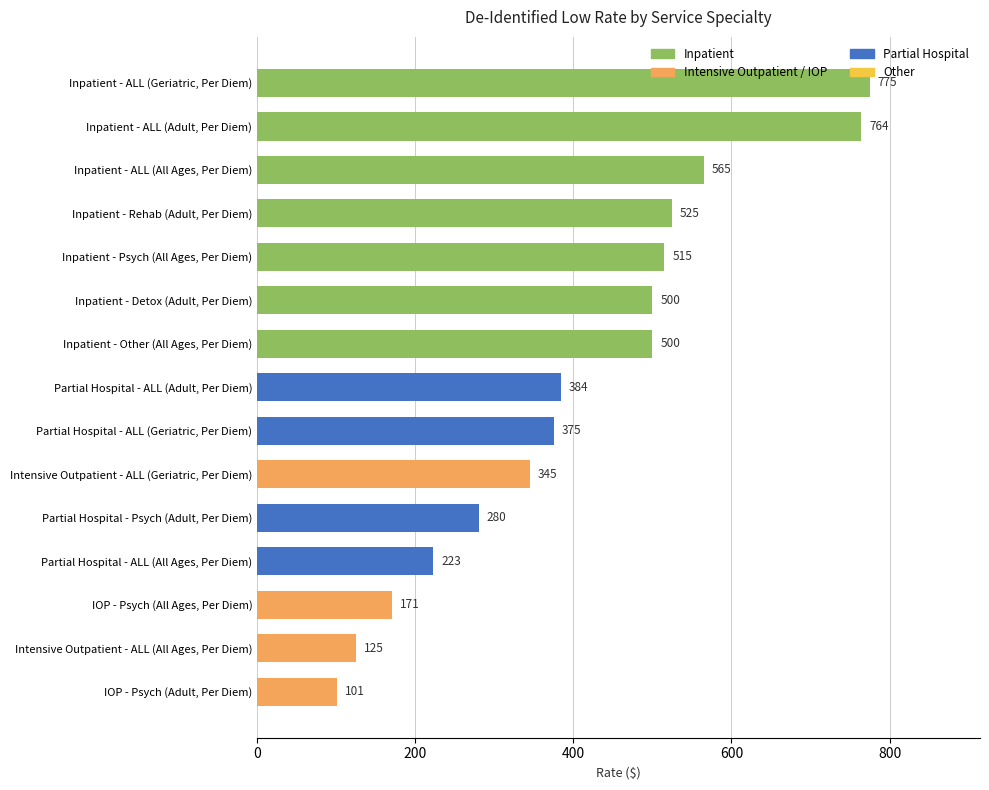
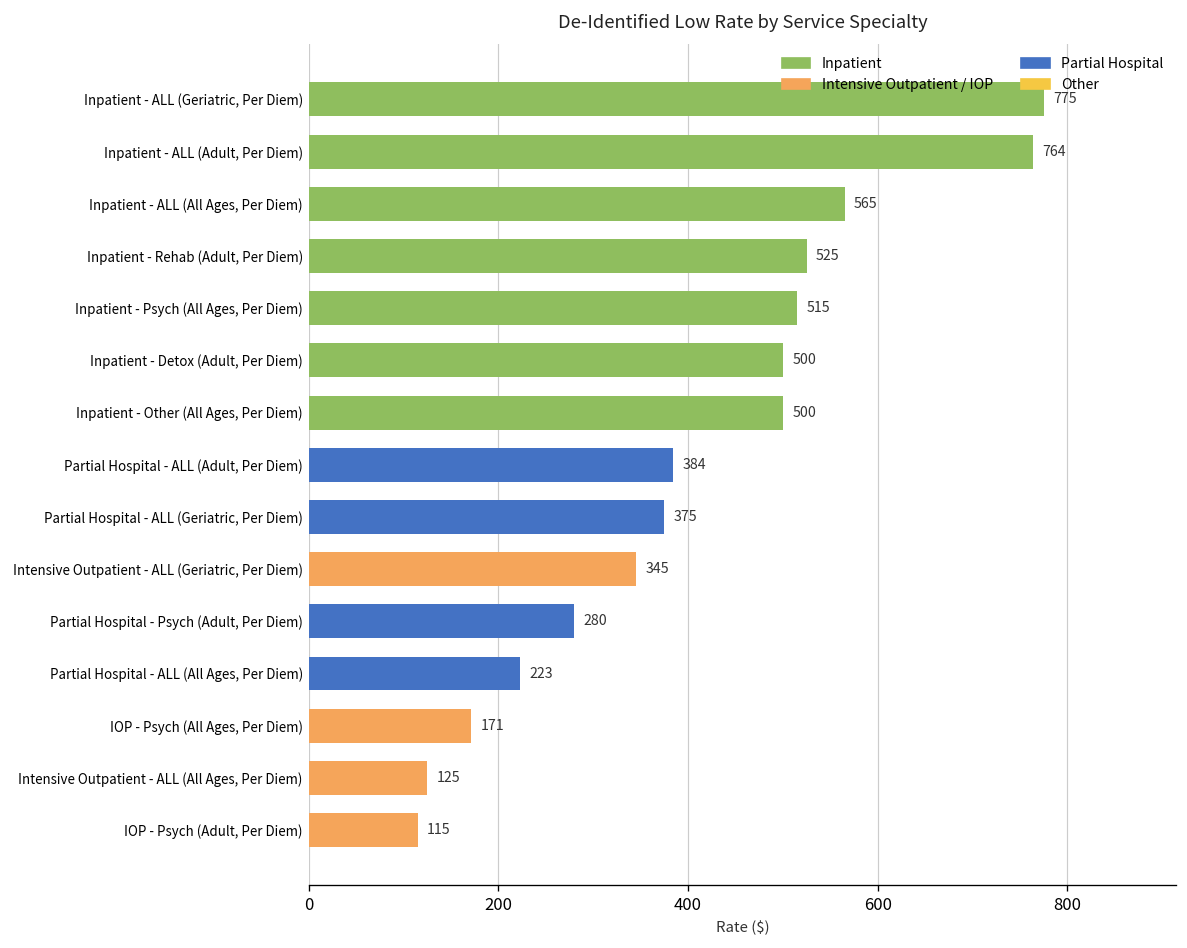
IOP - Psych (Adult, Per Diem): 101 -> 115
